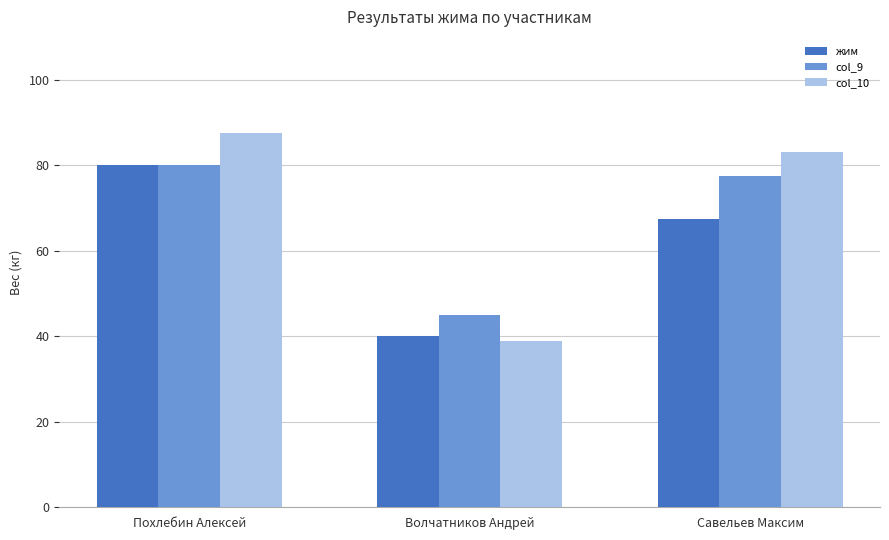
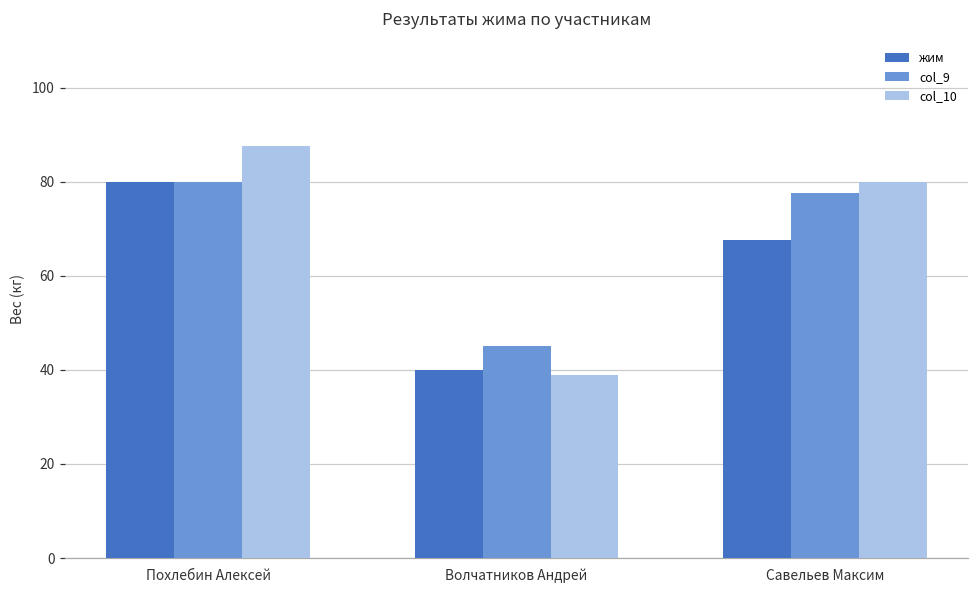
col_10, Савельев Максим: 83 -> 80
